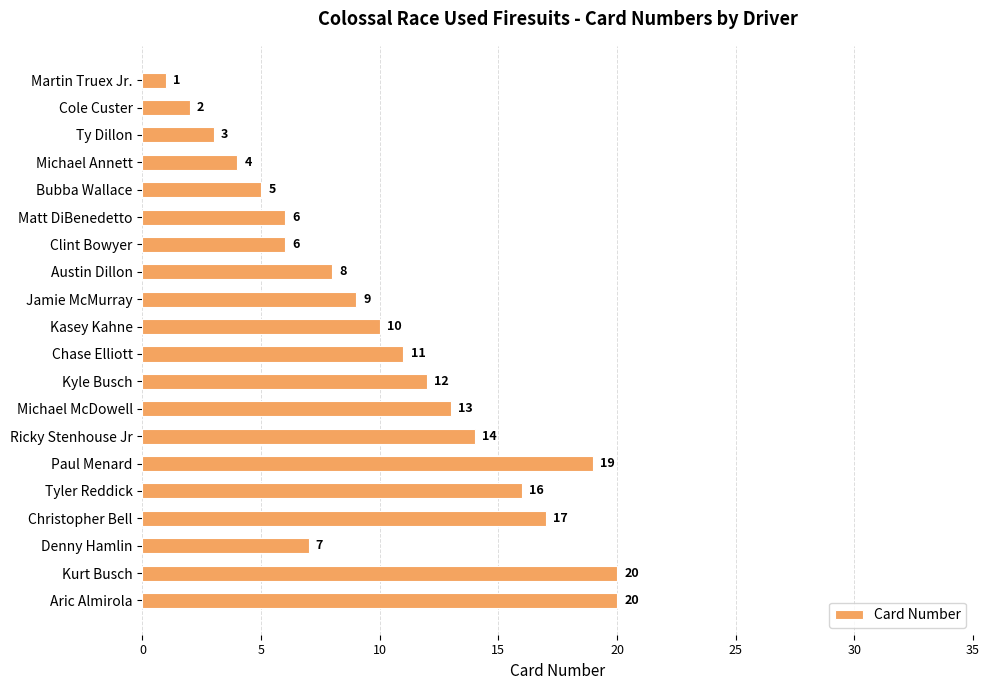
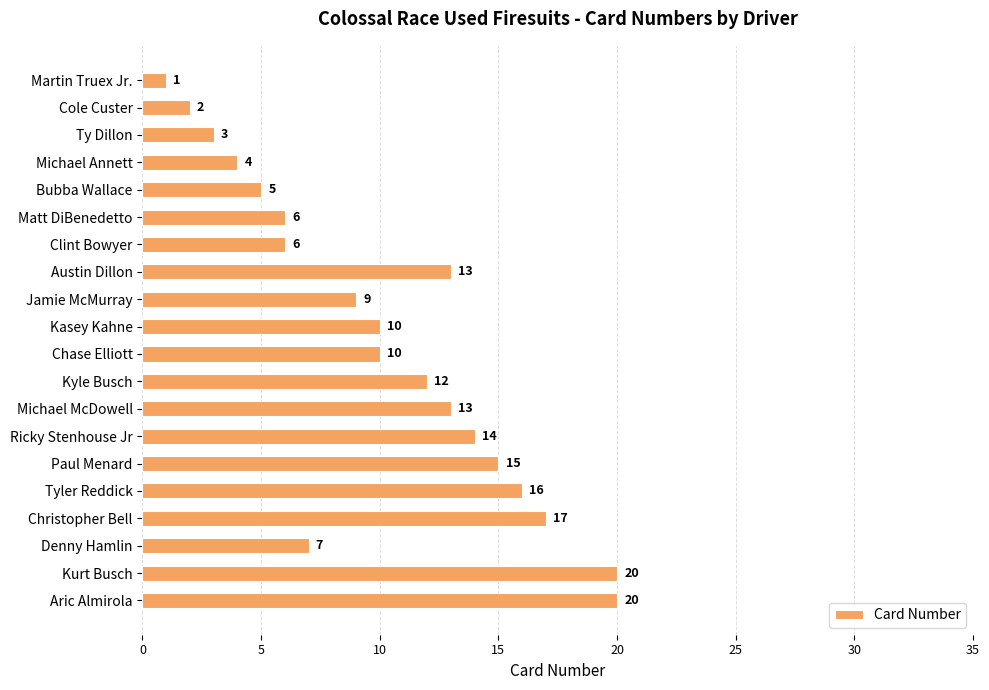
Austin Dillon: 8 -> 13
Chase Elliott: 11 -> 10
Paul Menard: 19 -> 15
